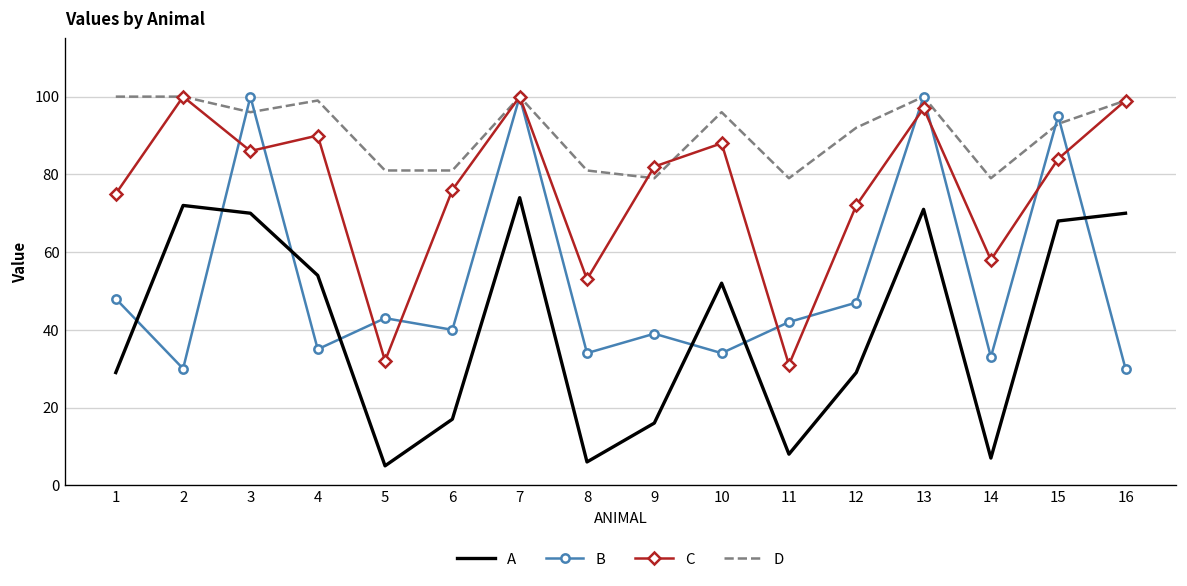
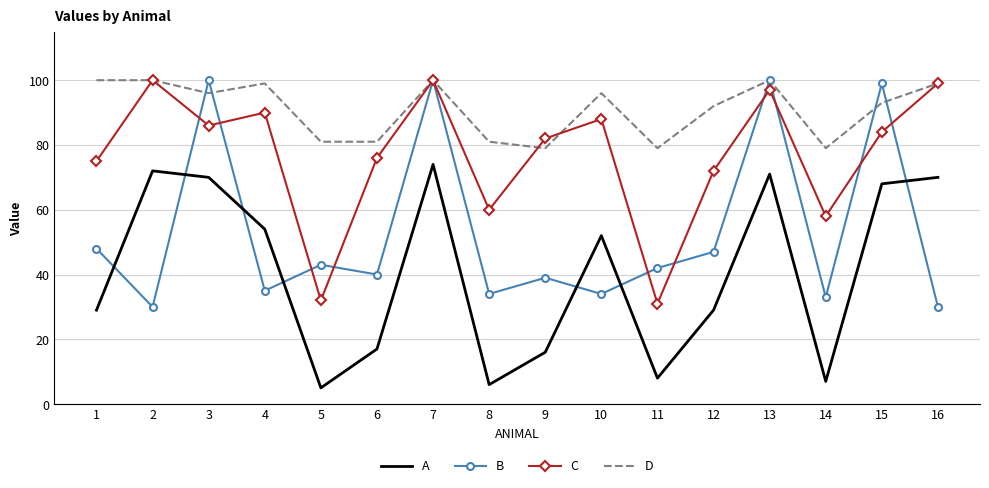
C, 8: 53 -> 60
B, 15: 95 -> 99
